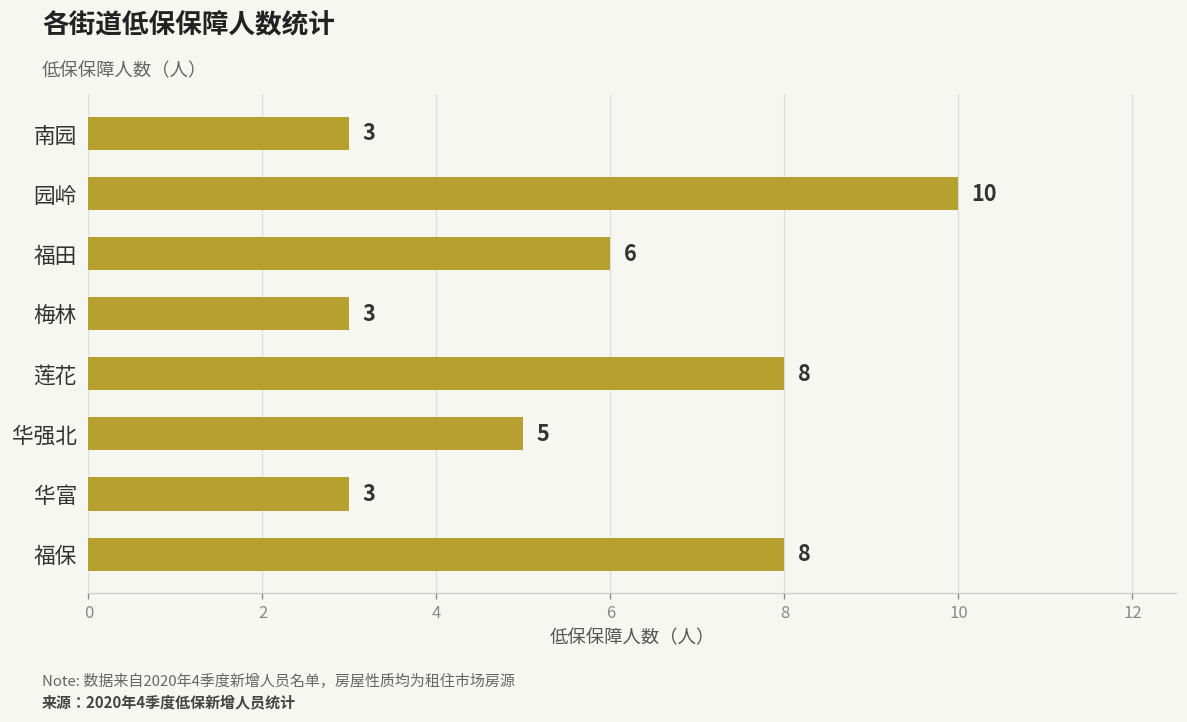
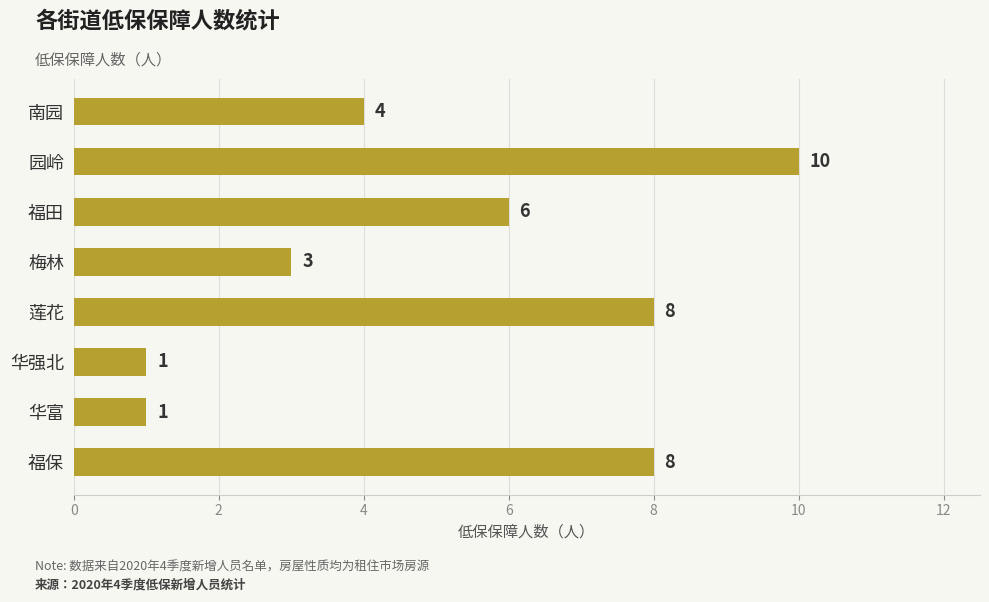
南园: 3 -> 4
华强北: 5 -> 1
华富: 3 -> 1
